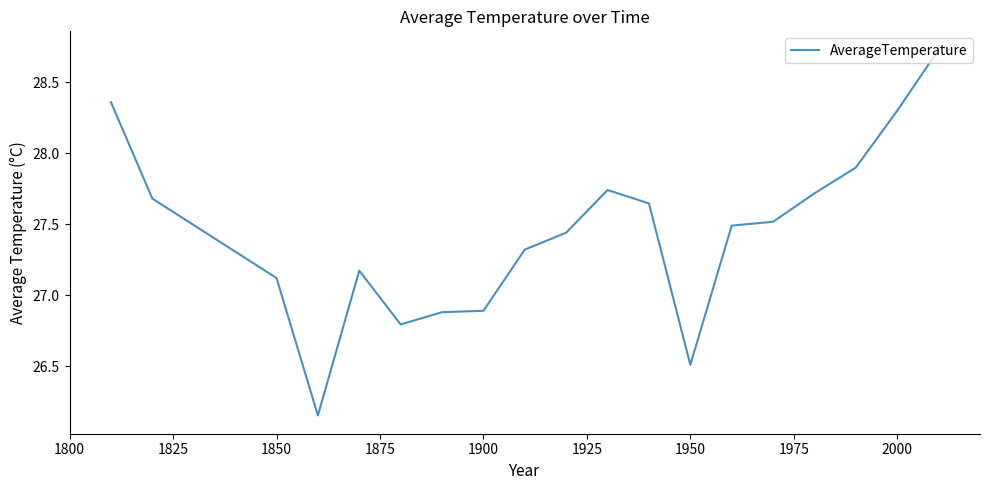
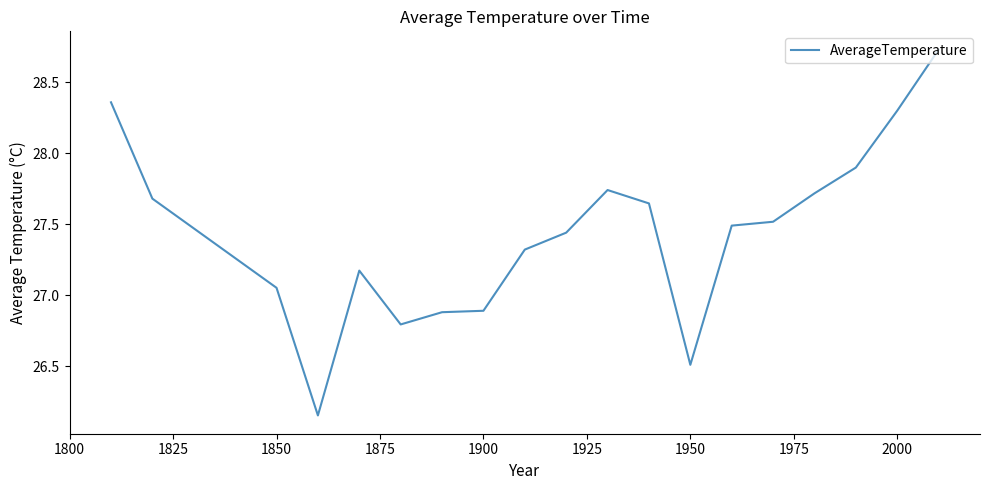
1850: 27.12 -> 27.05
